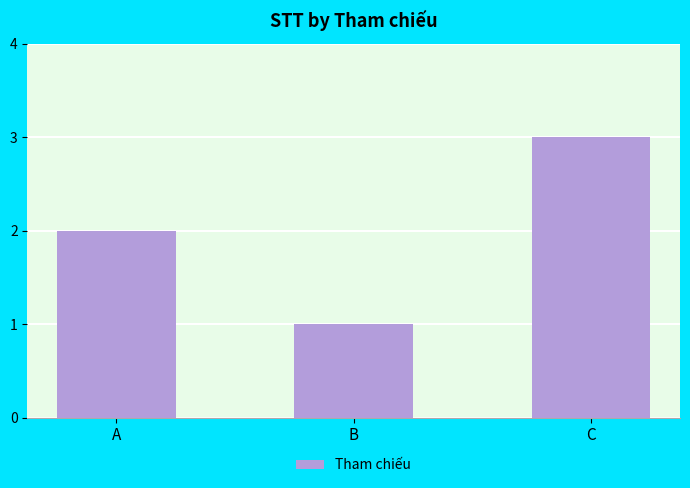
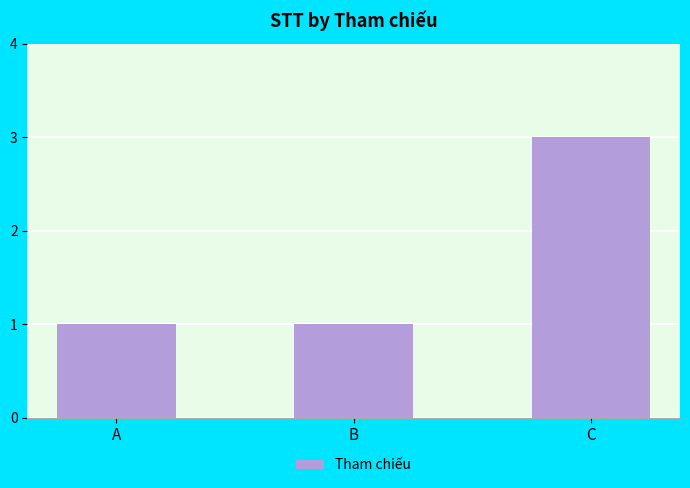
A: 2 -> 1
